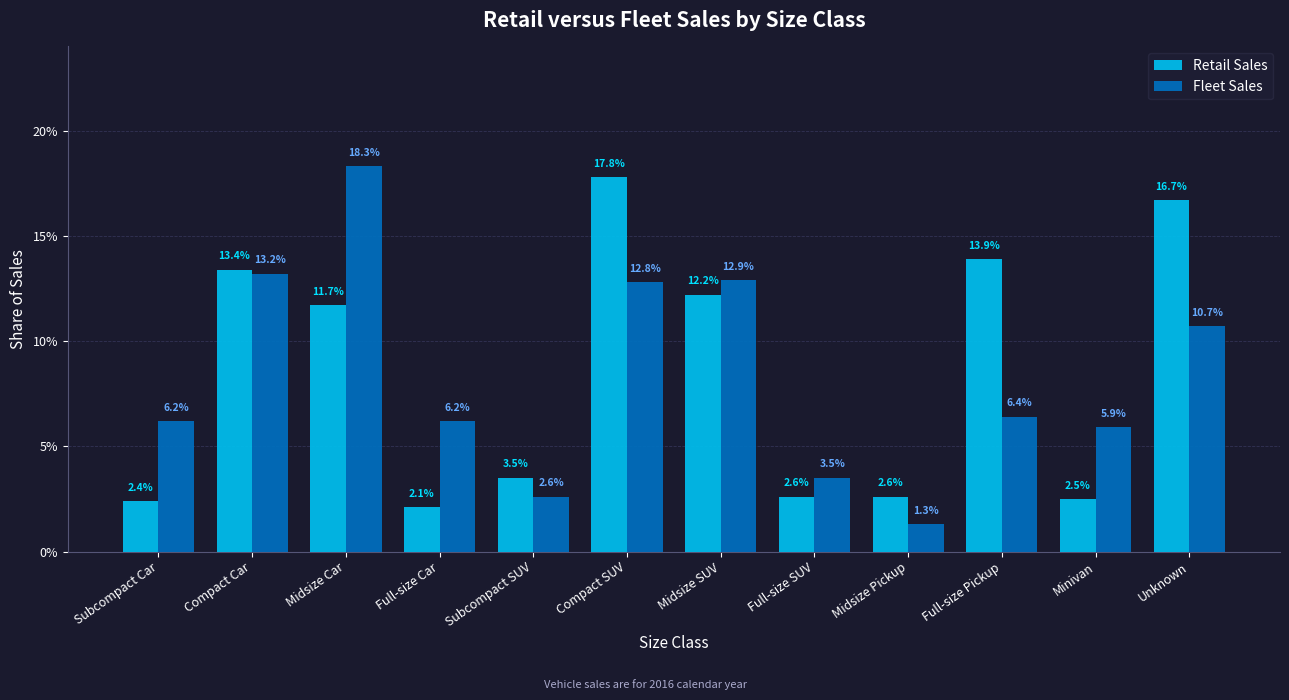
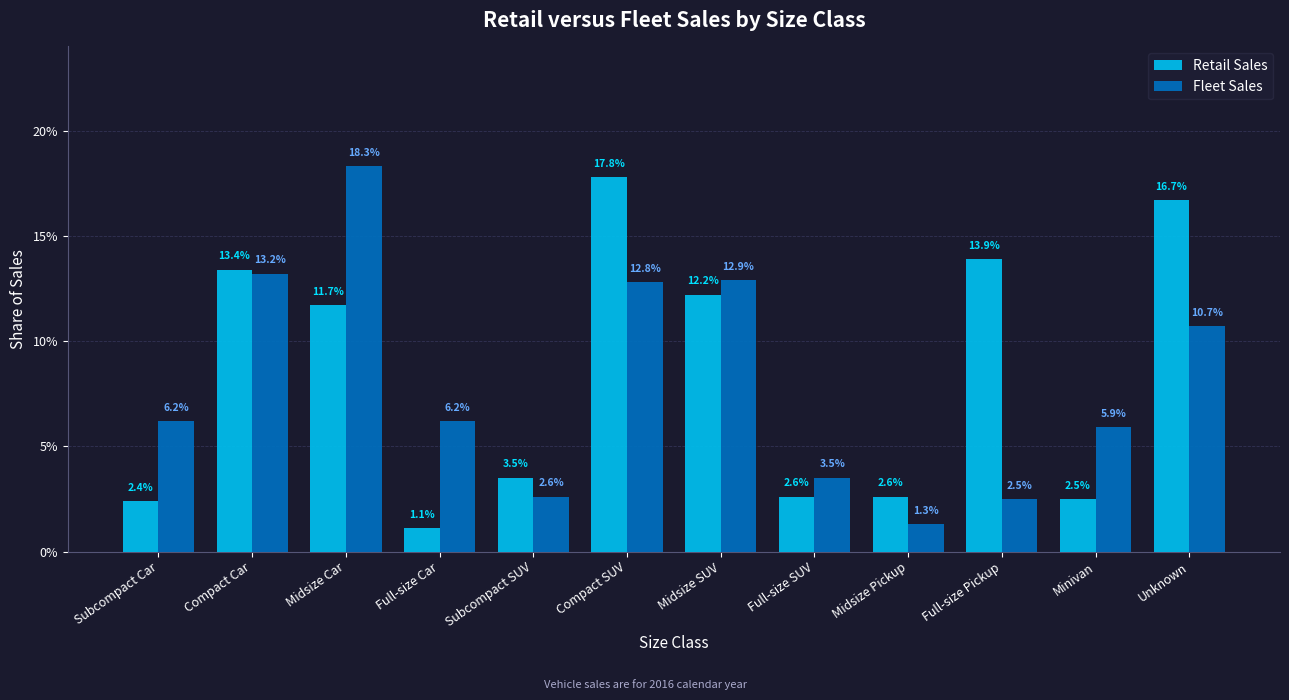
Retail Sales, Full-size Car: 2.1% -> 1.1%
Fleet Sales, Full-size Pickup: 6.4% -> 2.5%
